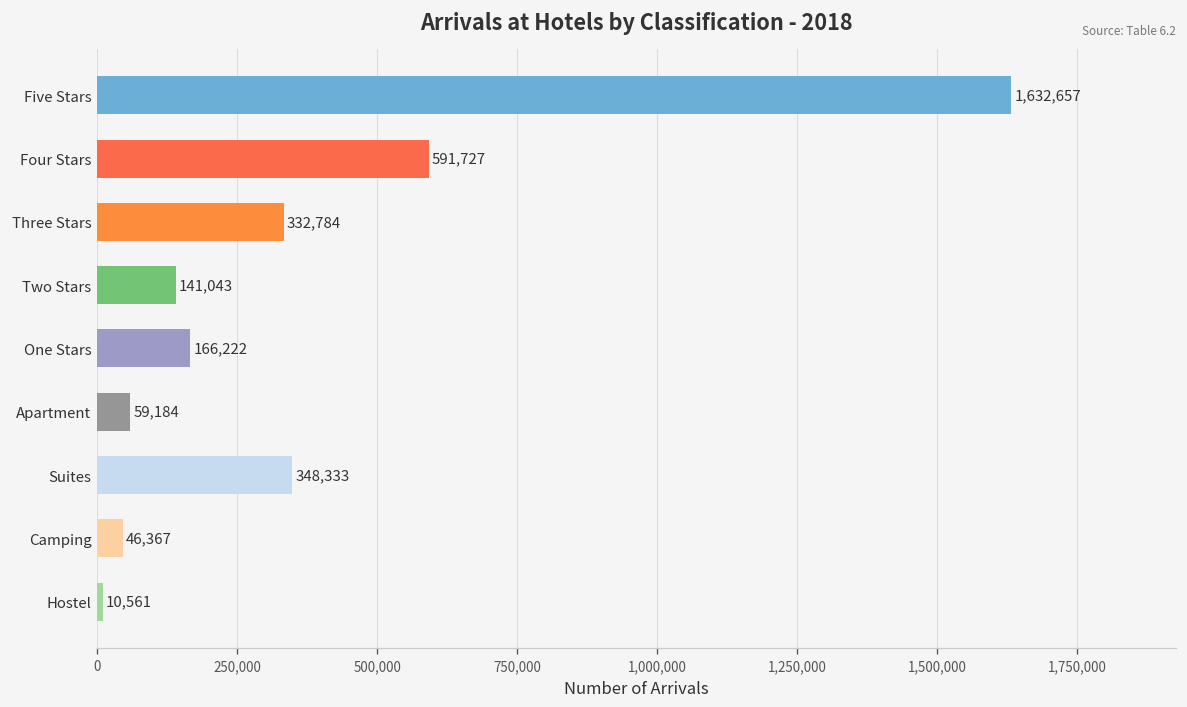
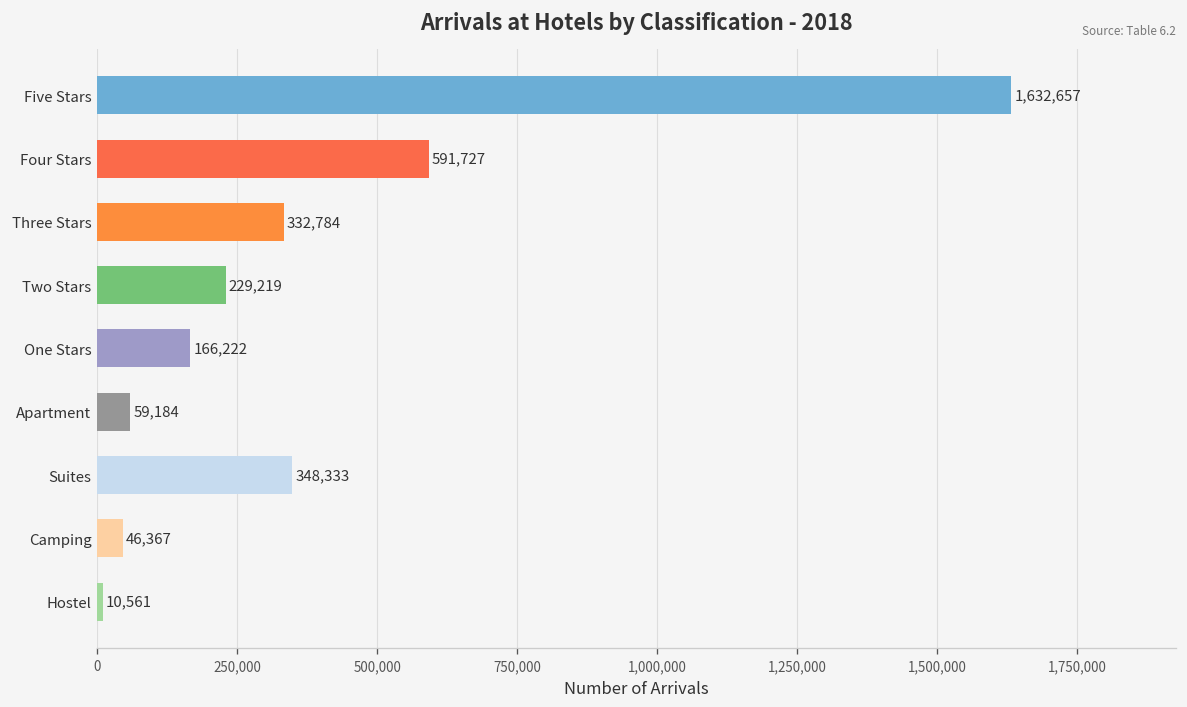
Two Stars: 141,043 -> 229,219
